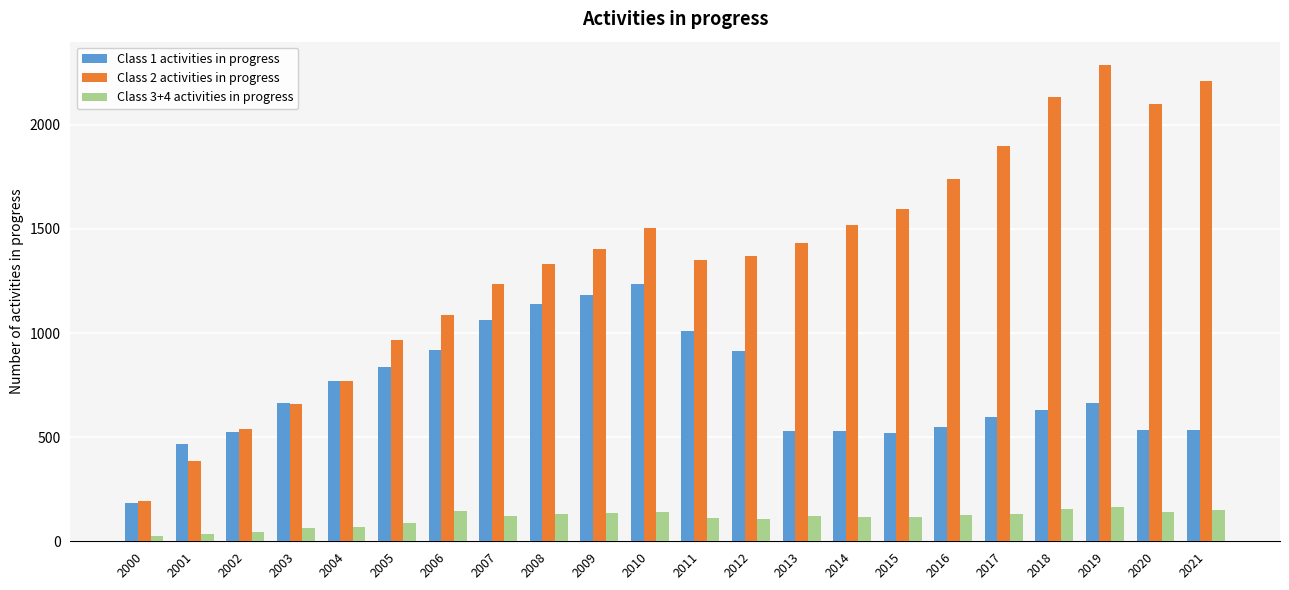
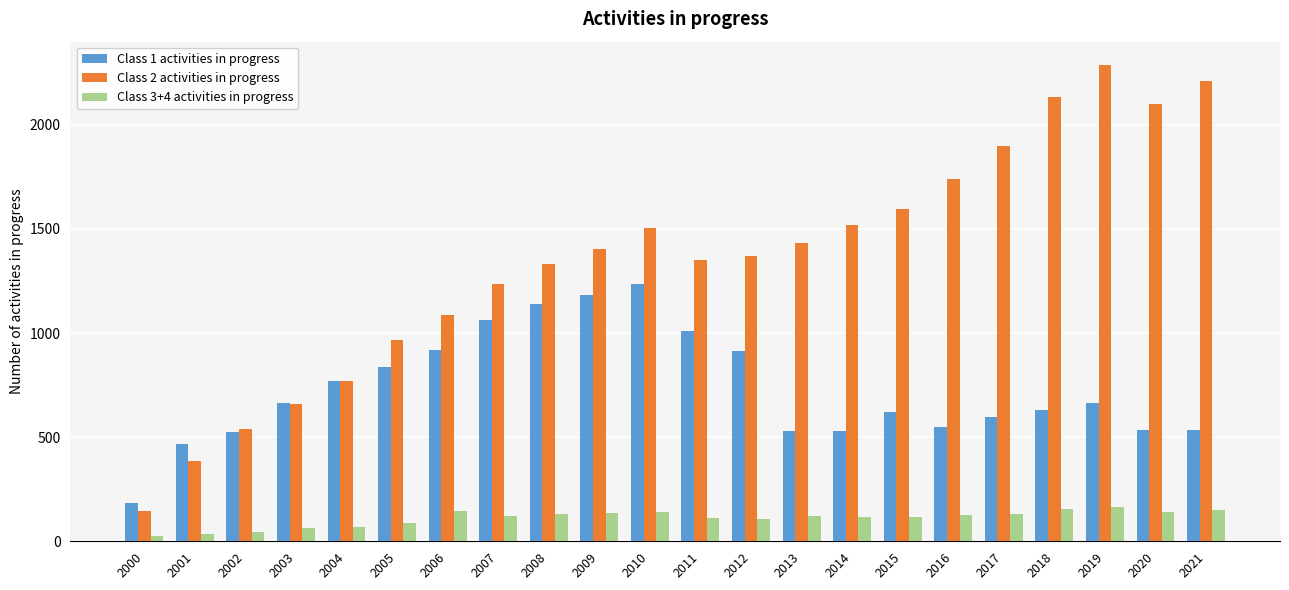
Class 2 activities in progress, 2000: 190 -> 150
Class 1 activities in progress, 2015: 520 -> 620
